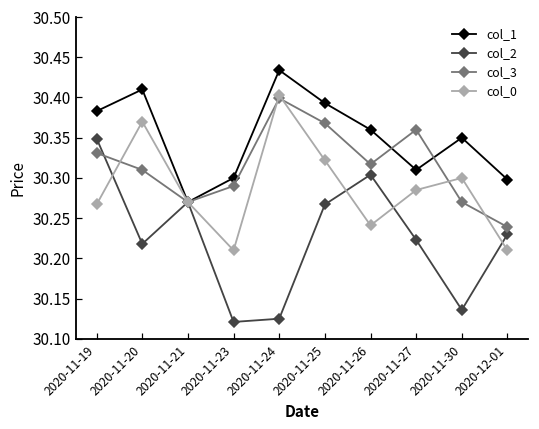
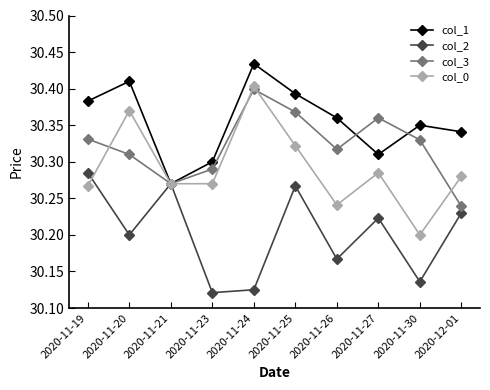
col_2, 2020-11-19: 30.35 -> 30.29
col_2, 2020-11-20: 30.22 -> 30.20
col_0, 2020-11-23: 30.21 -> 30.27
col_2, 2020-11-26: 30.30 -> 30.17
col_3, 2020-11-30: 30.27 -> 30.33
col_0, 2020-11-30: 30.3 -> 30.2
col_1, 2020-12-01: 30.30 -> 30.34
col_0, 2020-12-01: 30.21 -> 30.28
